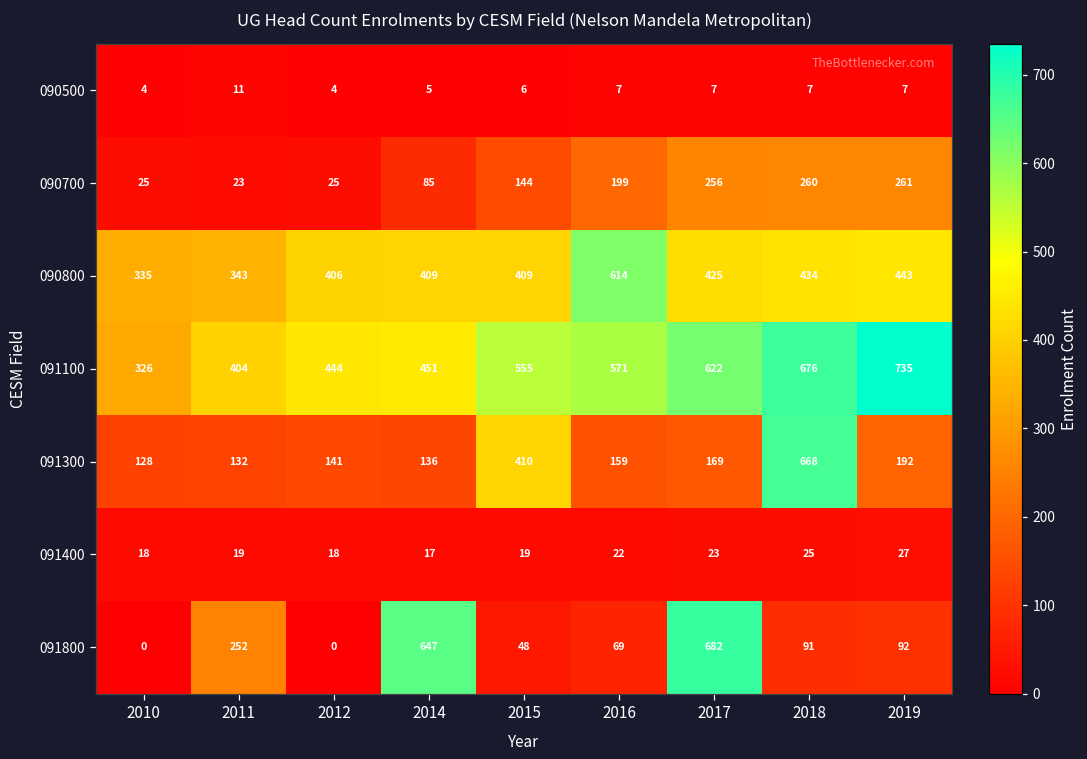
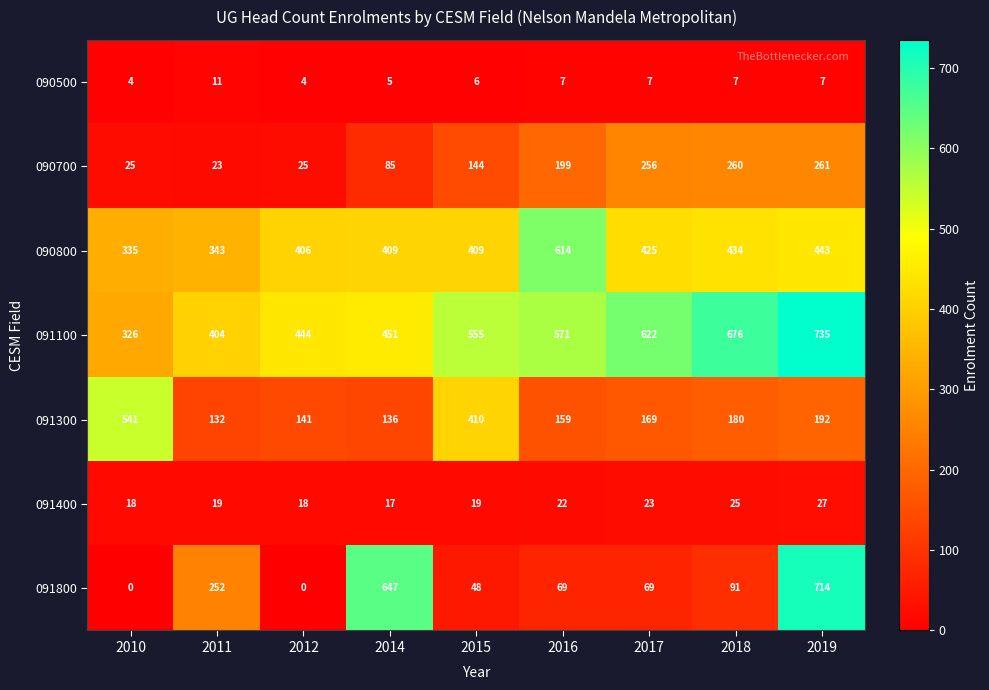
091300, 2010: 128 -> 541
091300, 2018: 668 -> 180
091800, 2017: 682 -> 69
091800, 2019: 92 -> 714
